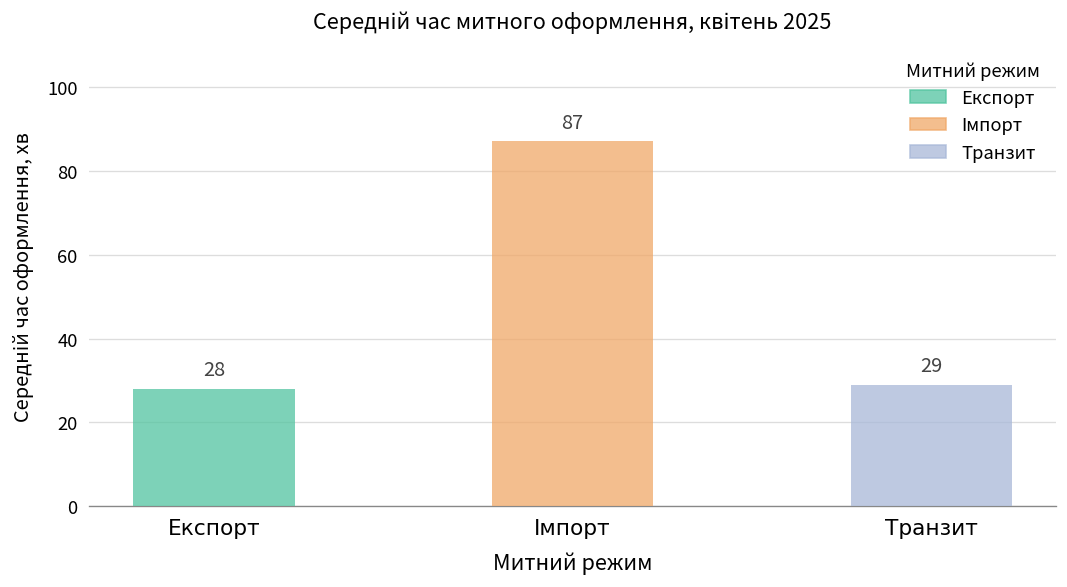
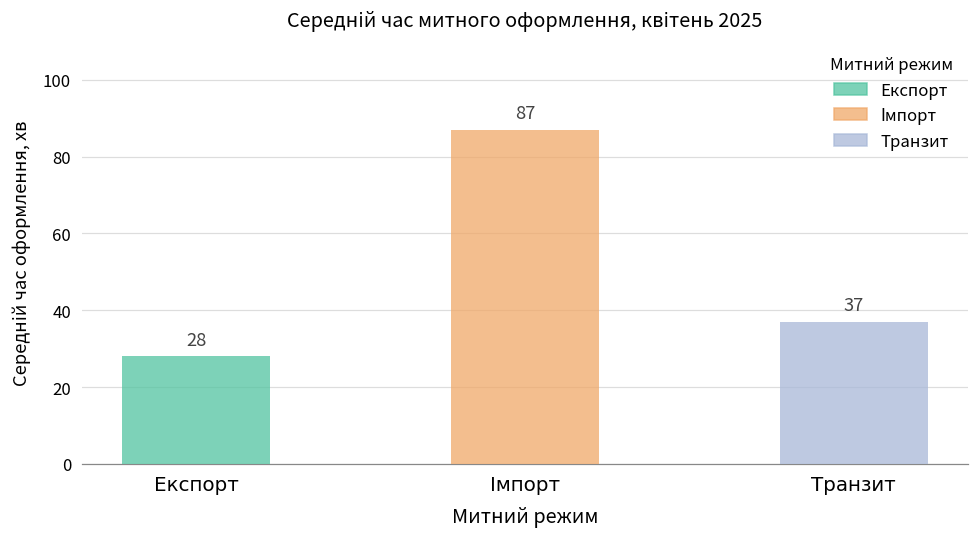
Транзит: 29 -> 37
